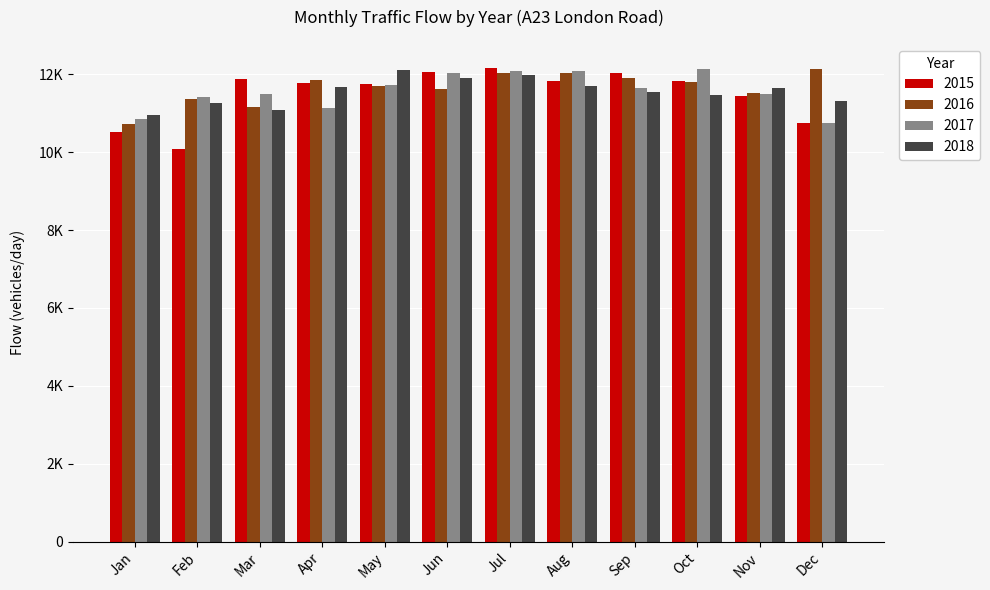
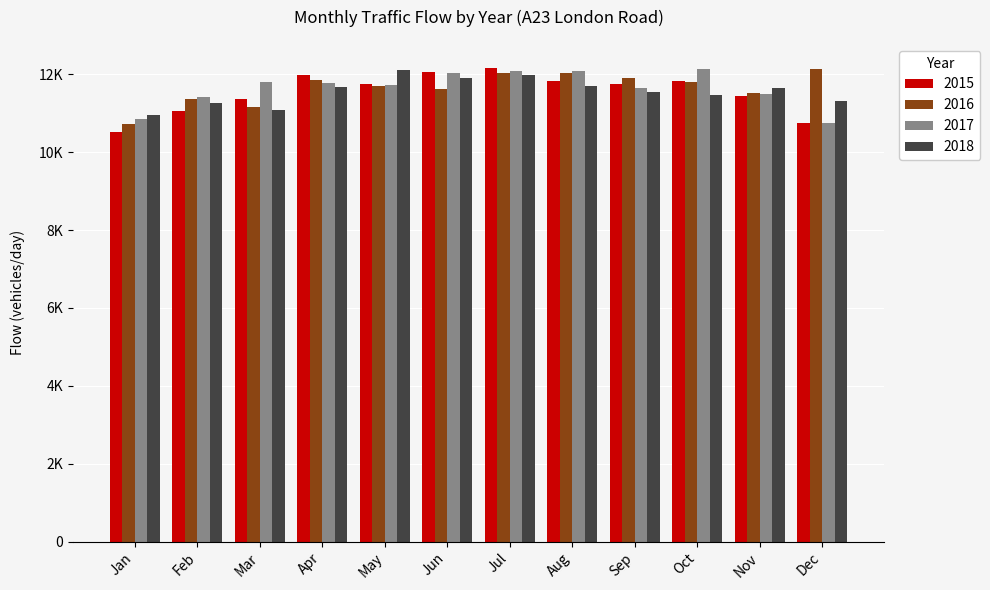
2015, Feb: 10100 -> 11100
2015, Mar: 11900 -> 11400
2017, Mar: 11500 -> 11800
2015, Apr: 11800 -> 12000
2017, Apr: 11100 -> 11800
2015, Sep: 12000 -> 11800
